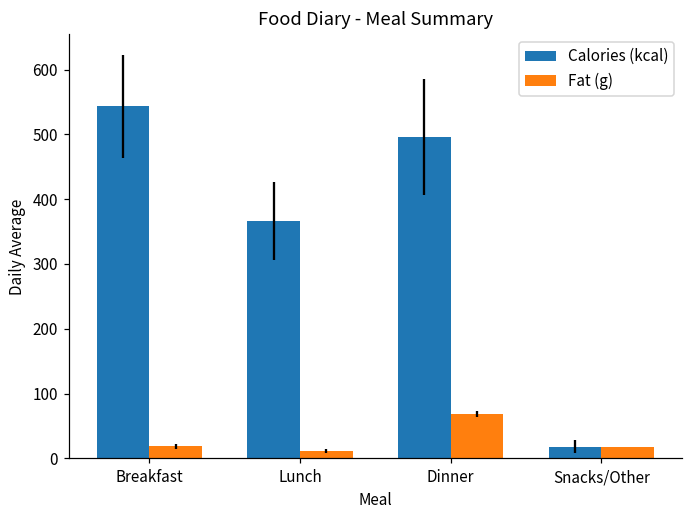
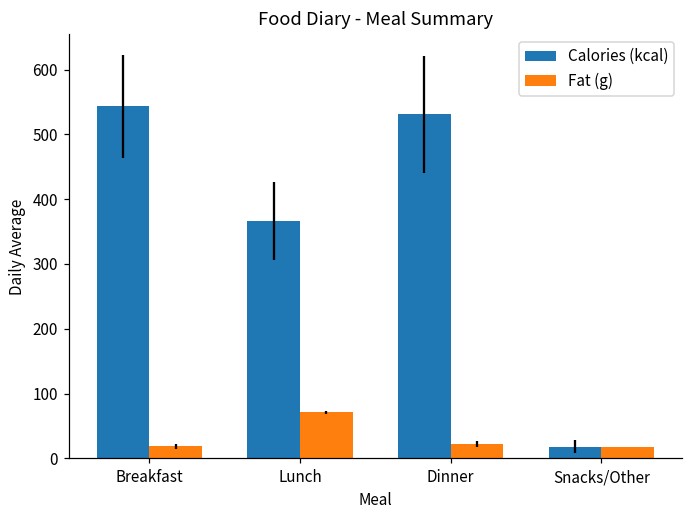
Fat (g), Lunch: 10 -> 70
Calories (kcal), Dinner: 500 -> 530
Fat (g), Dinner: 70 -> 20
